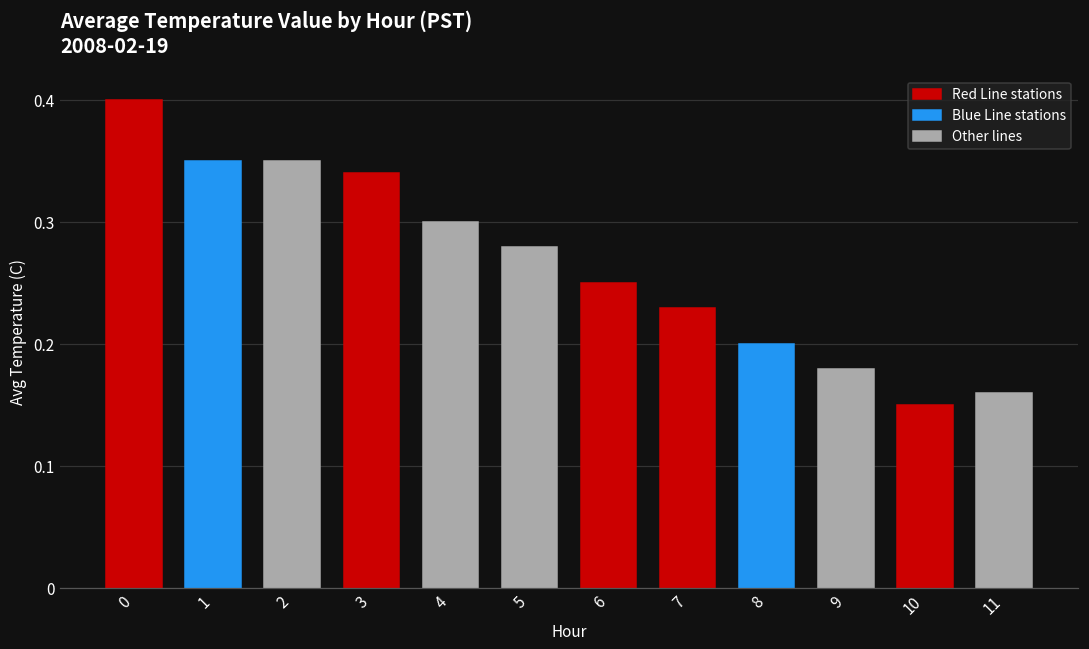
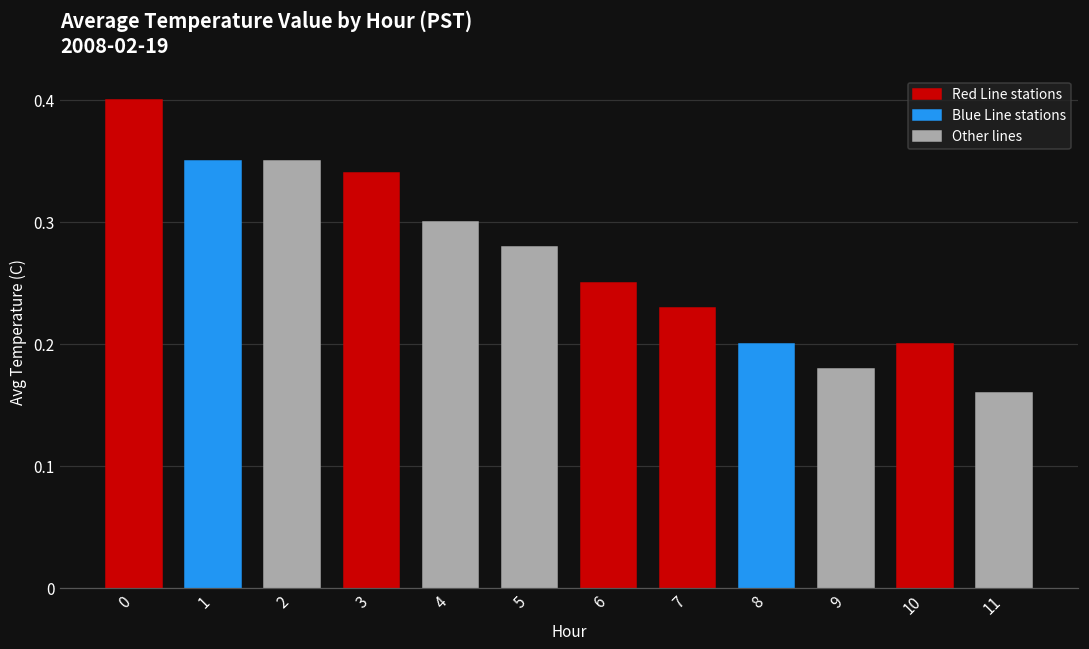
10: 0.15 -> 0.20
